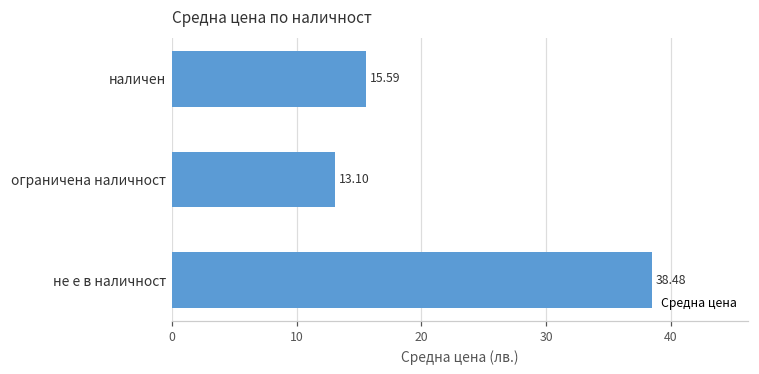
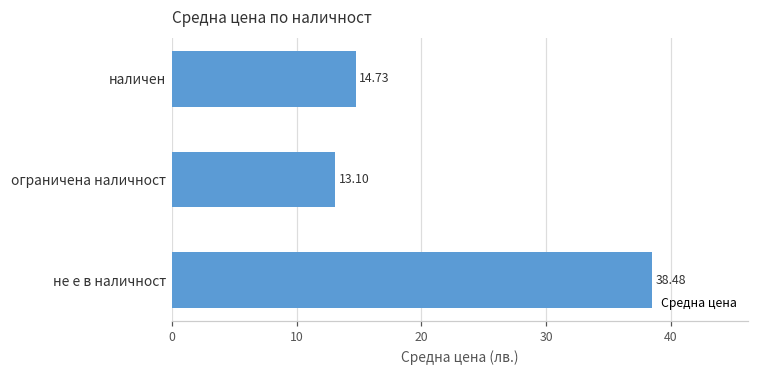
наличен: 15.59 -> 14.73
